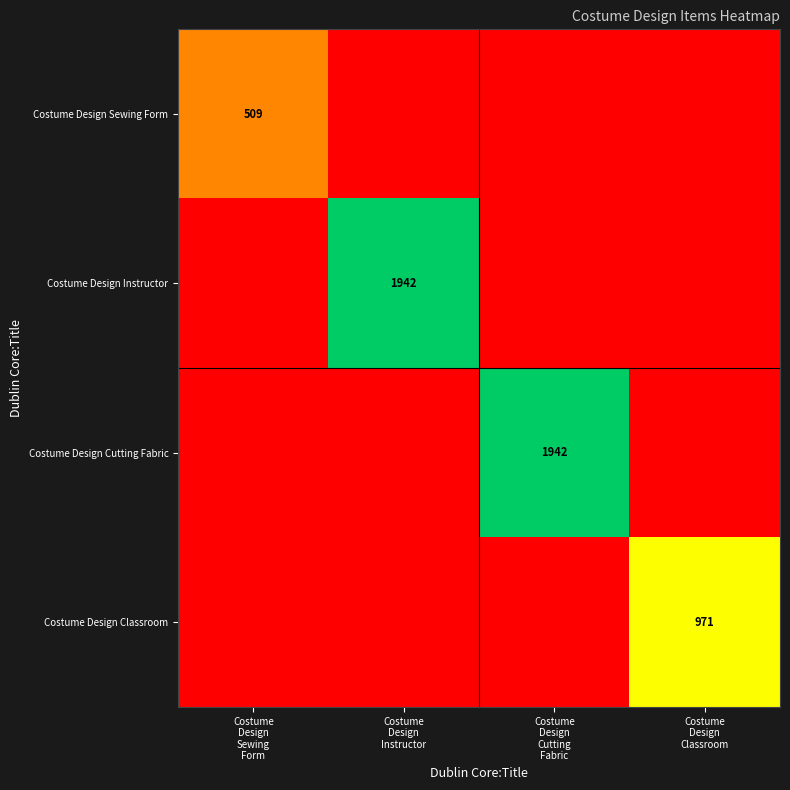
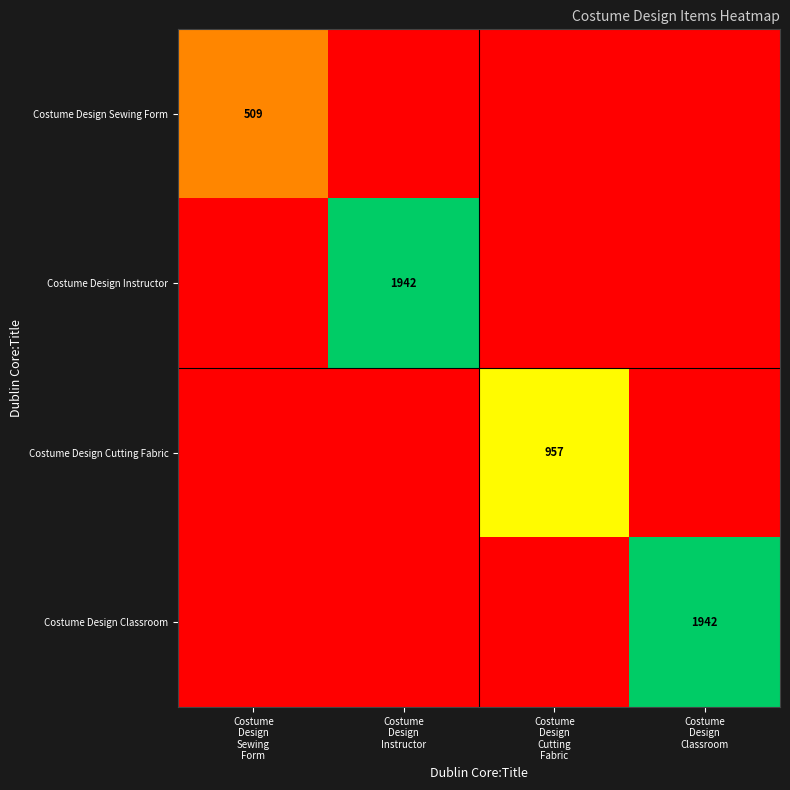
Costume Design Cutting Fabric, Costume Design Cutting Fabric: 1942 -> 957
Costume Design Classroom, Costume Design Classroom: 971 -> 1942
